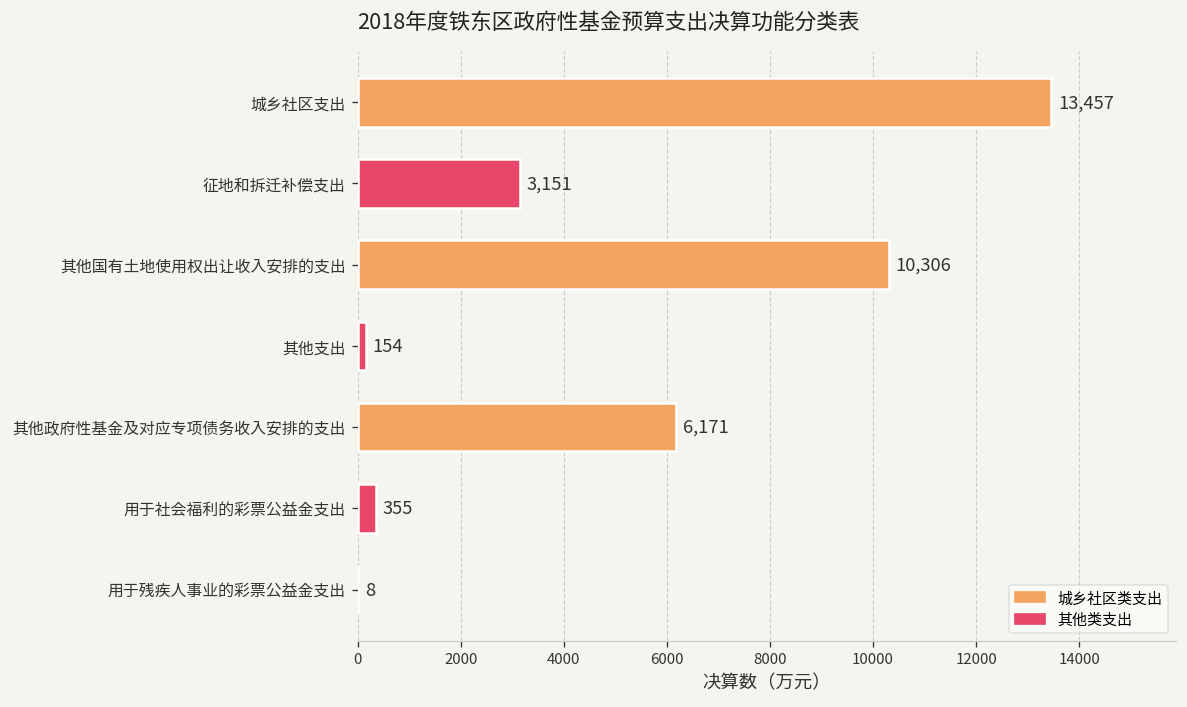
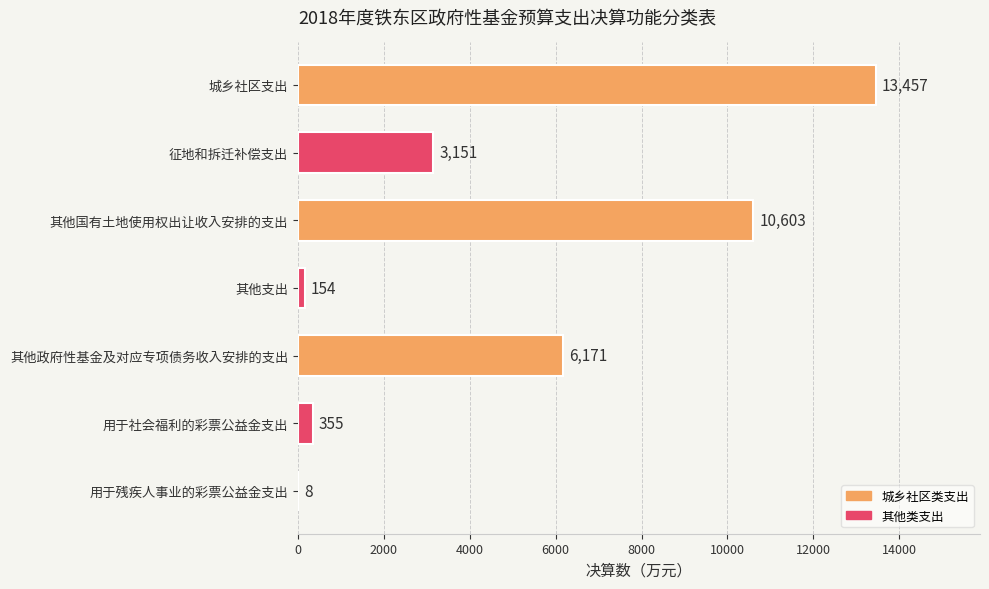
其他国有土地使用权出让收入安排的支出: 10,306 -> 10,603
